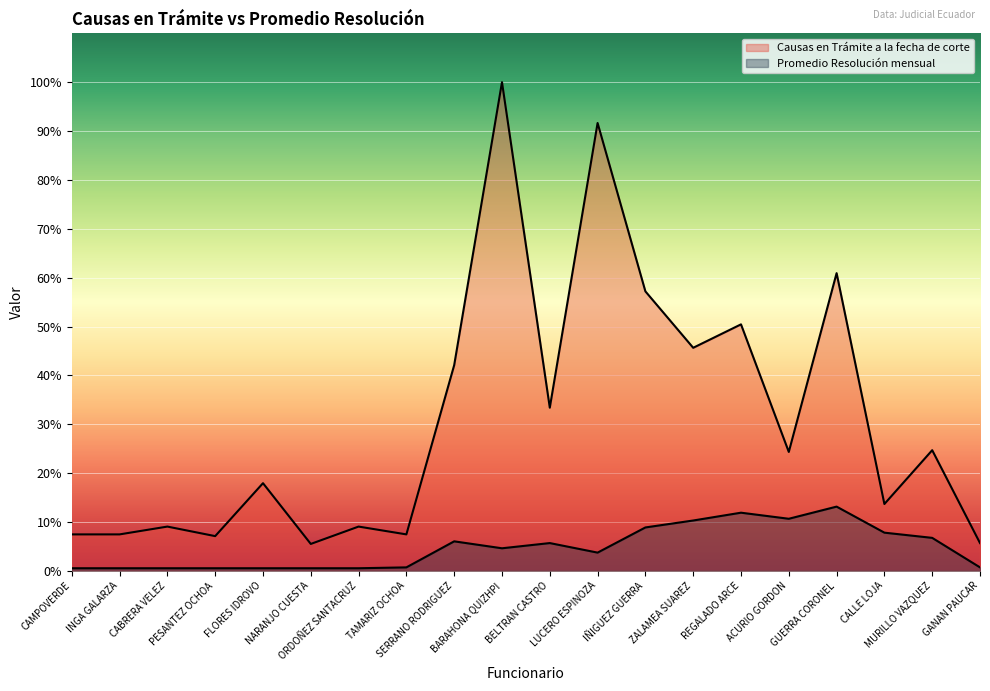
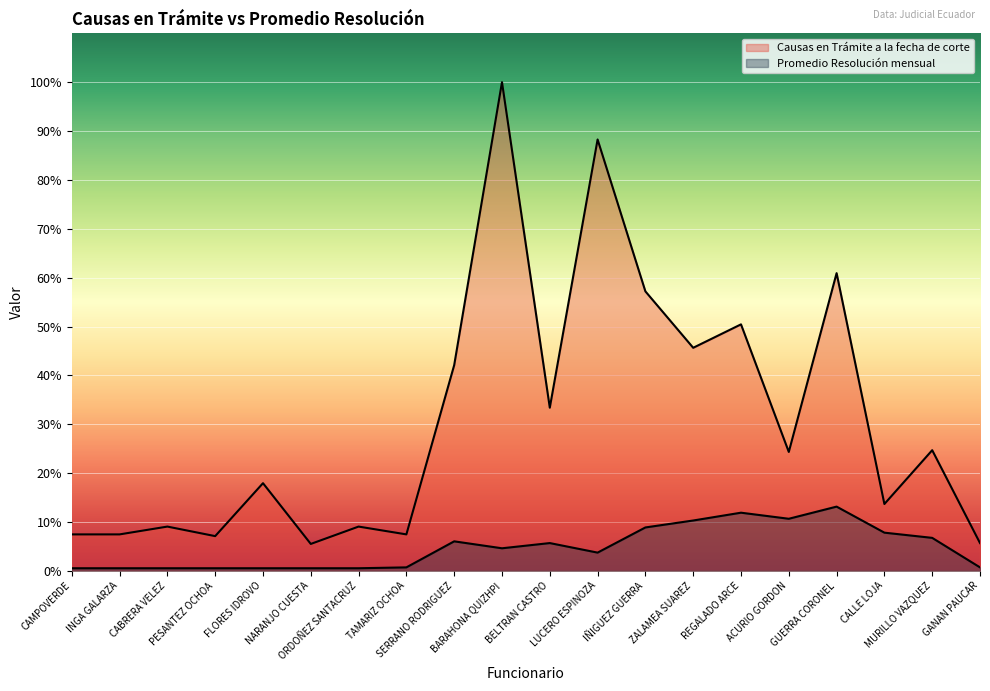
Causas en Trámite a la fecha de corte, LUCERO ESPINOZA: 92% -> 88%
